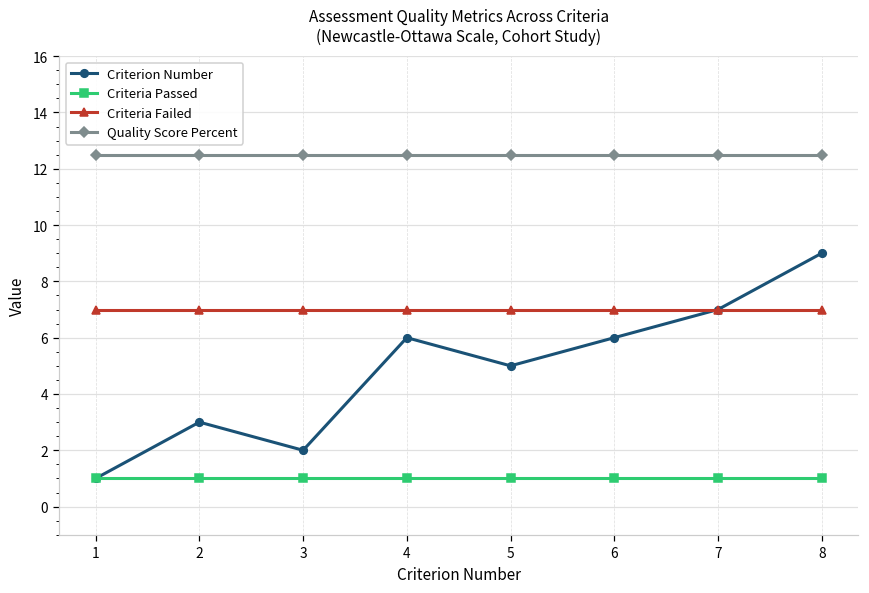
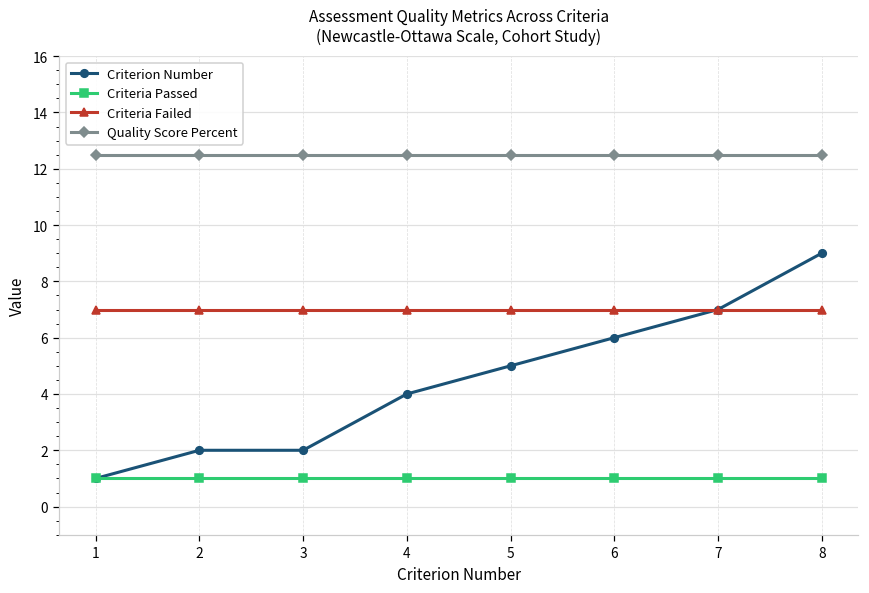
Criterion Number, 2: 3 -> 2
Criterion Number, 4: 6 -> 4
